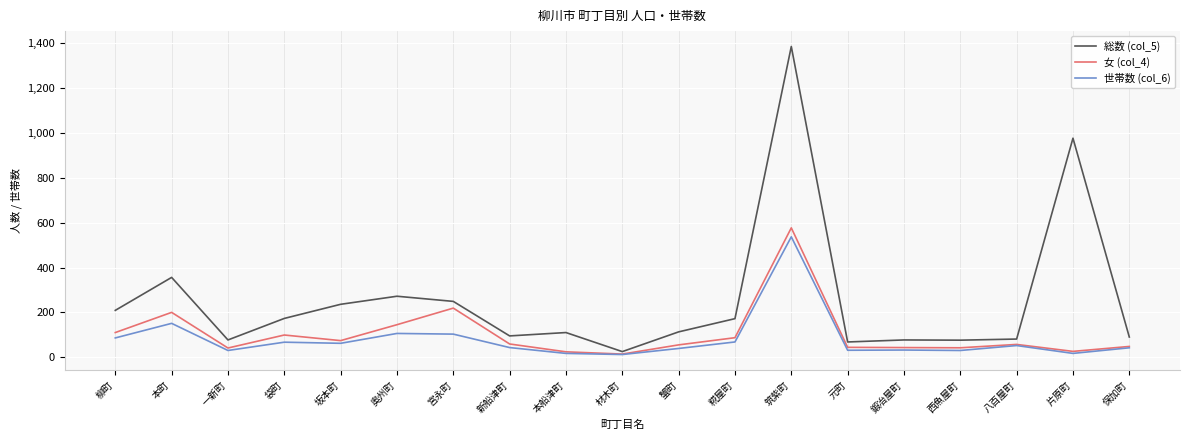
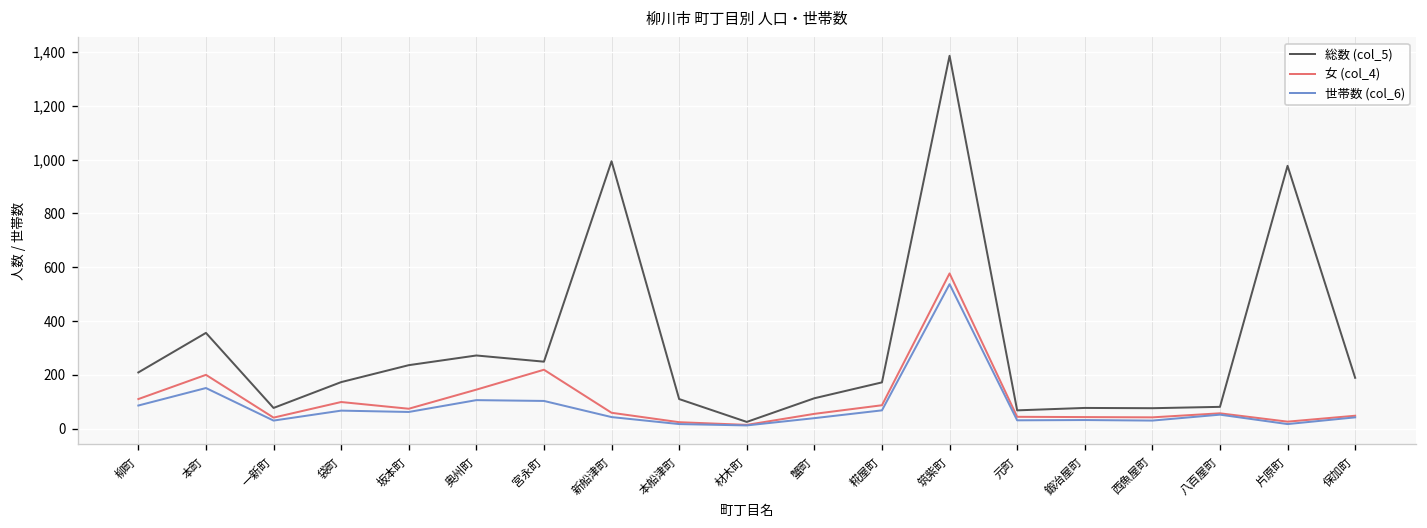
総数 (col_5), 新船津町: 100 -> 990
総数 (col_5), 保加町: 90 -> 190
